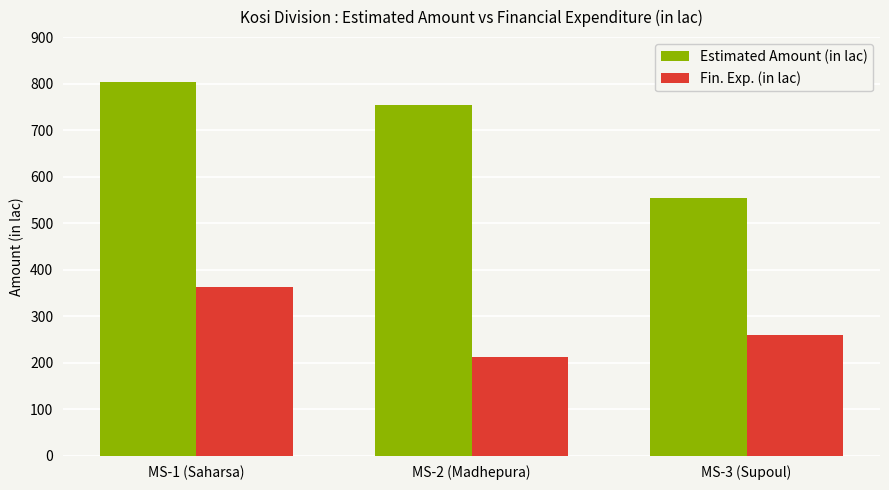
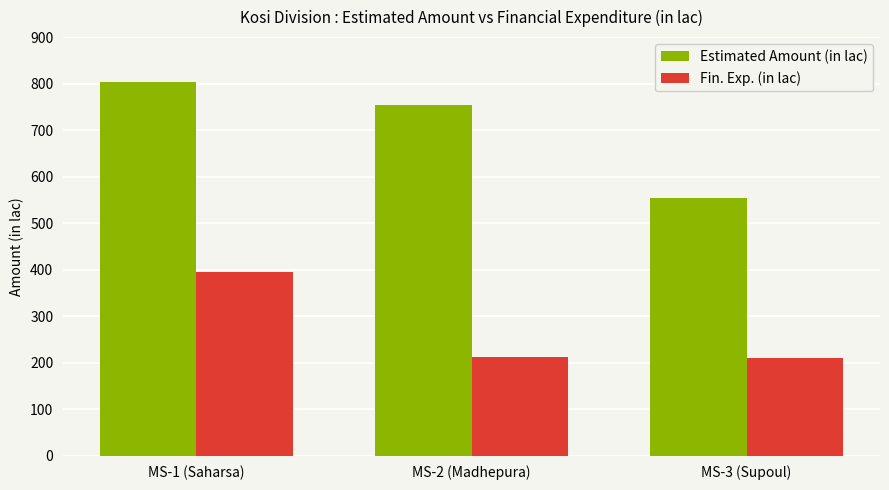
Fin. Exp. (in lac), MS-1 (Saharsa): 360 -> 400
Fin. Exp. (in lac), MS-3 (Supoul): 260 -> 210
